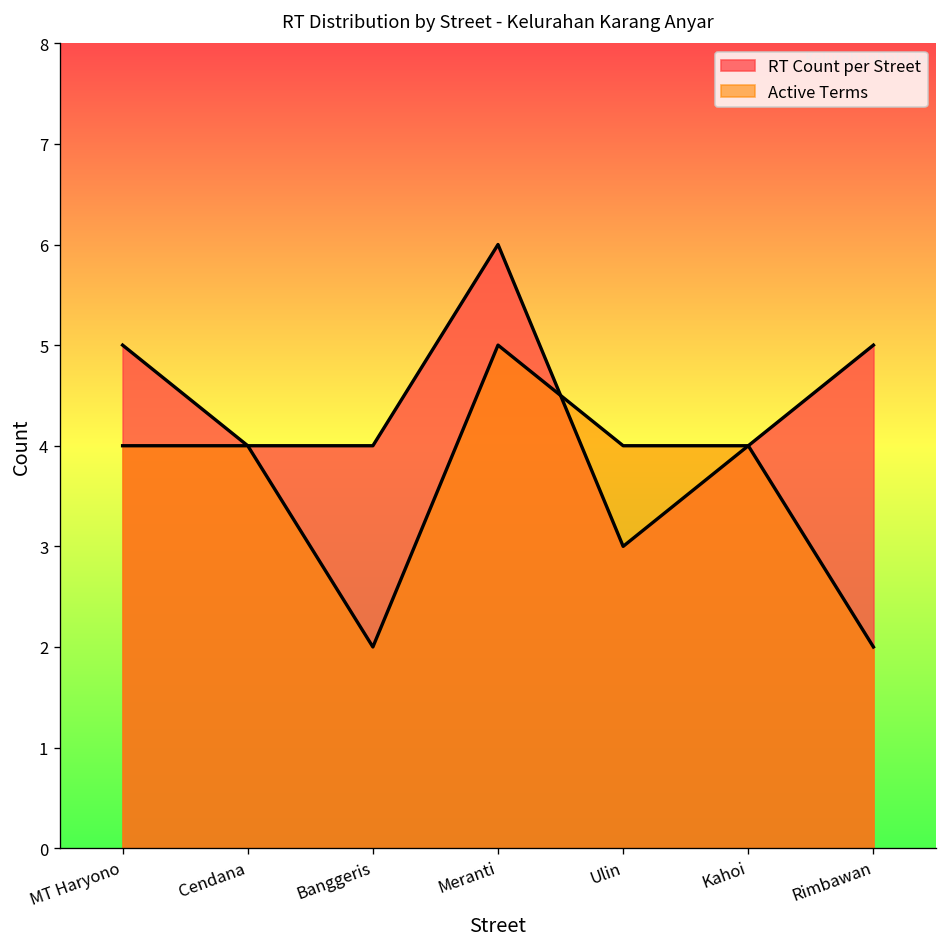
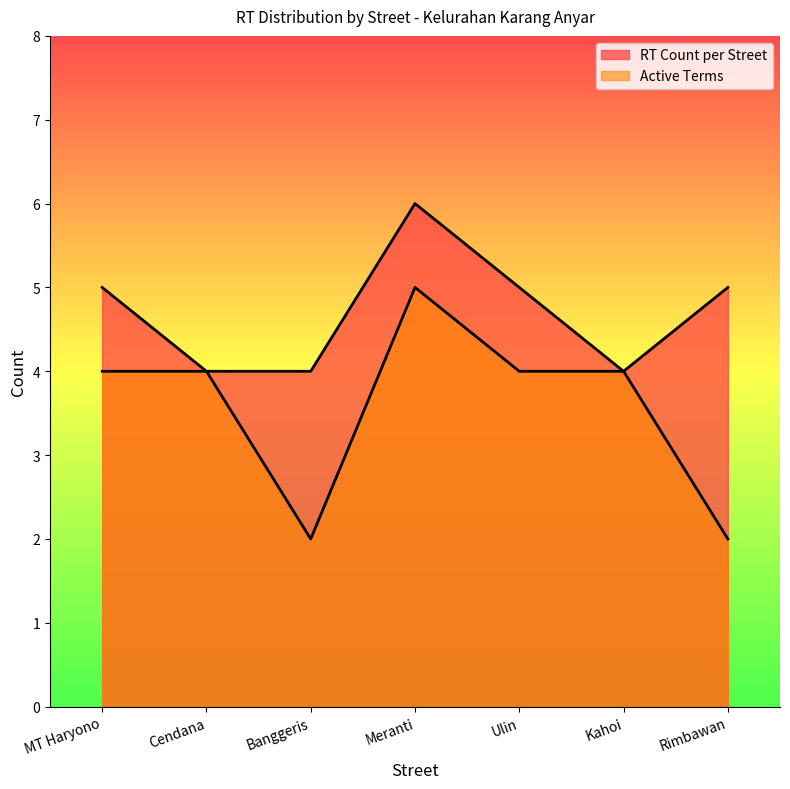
RT Count per Street, Ulin: 3 -> 5
